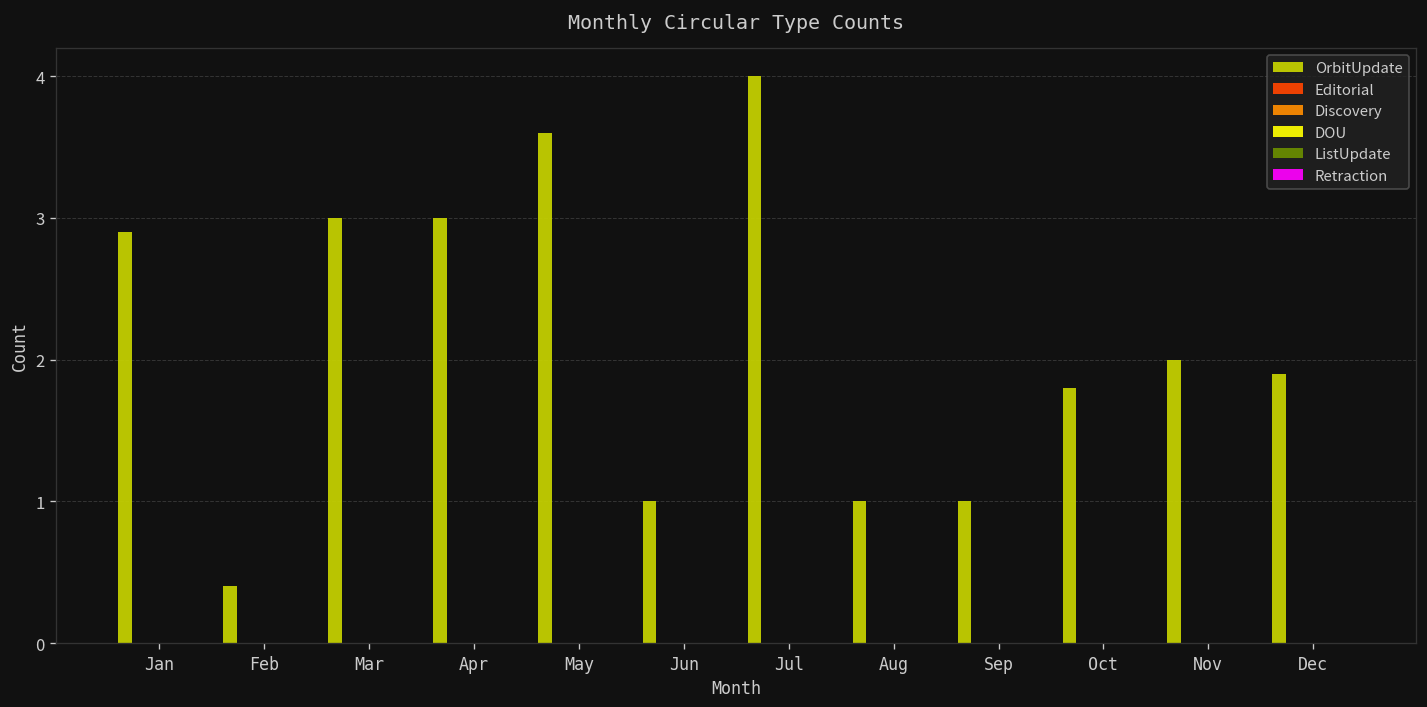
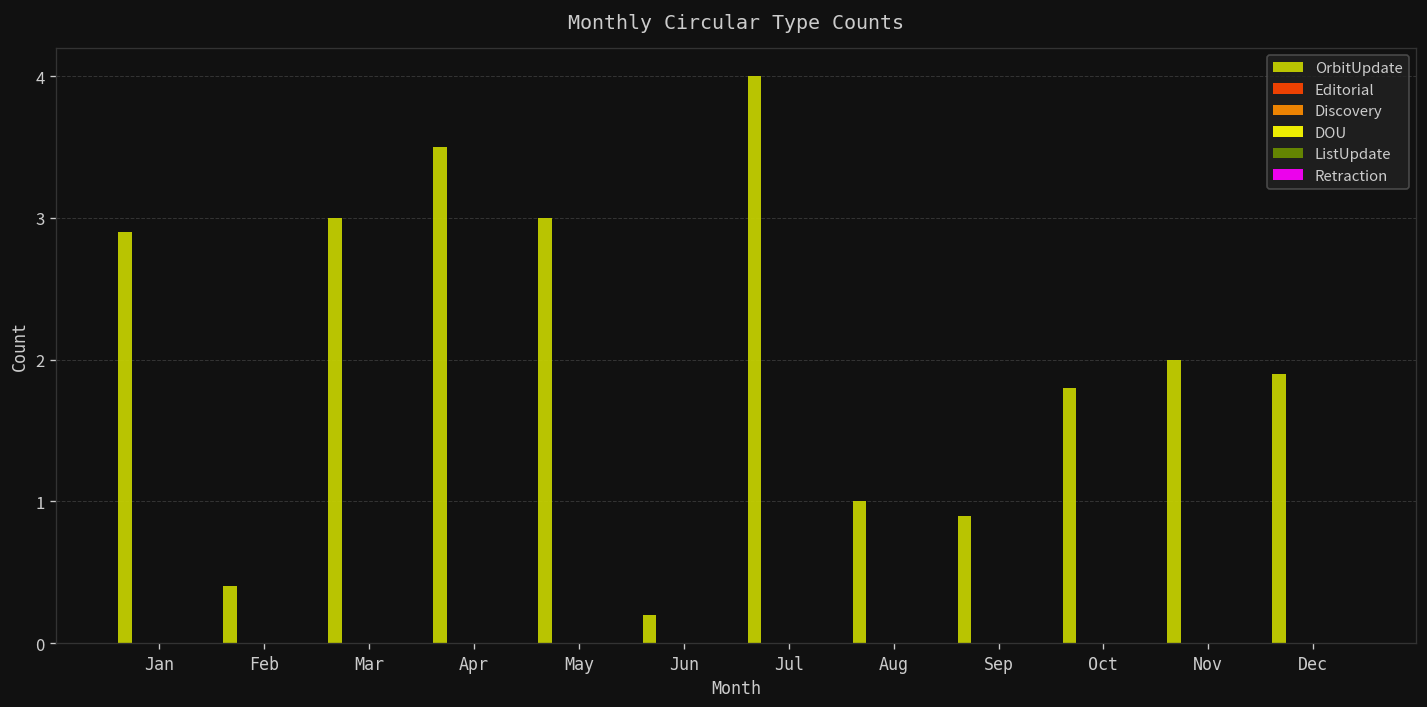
OrbitUpdate, Apr: 3.0 -> 3.5
OrbitUpdate, May: 3.6 -> 3.0
OrbitUpdate, Jun: 1.0 -> 0.2
OrbitUpdate, Sep: 1.0 -> 0.9
